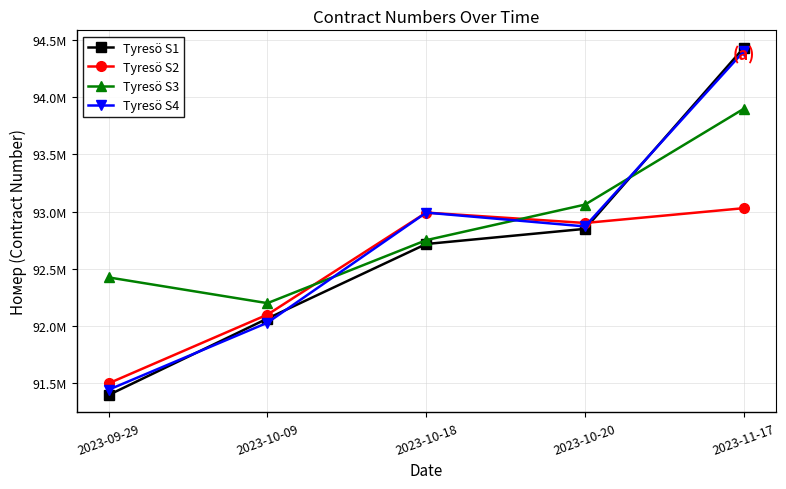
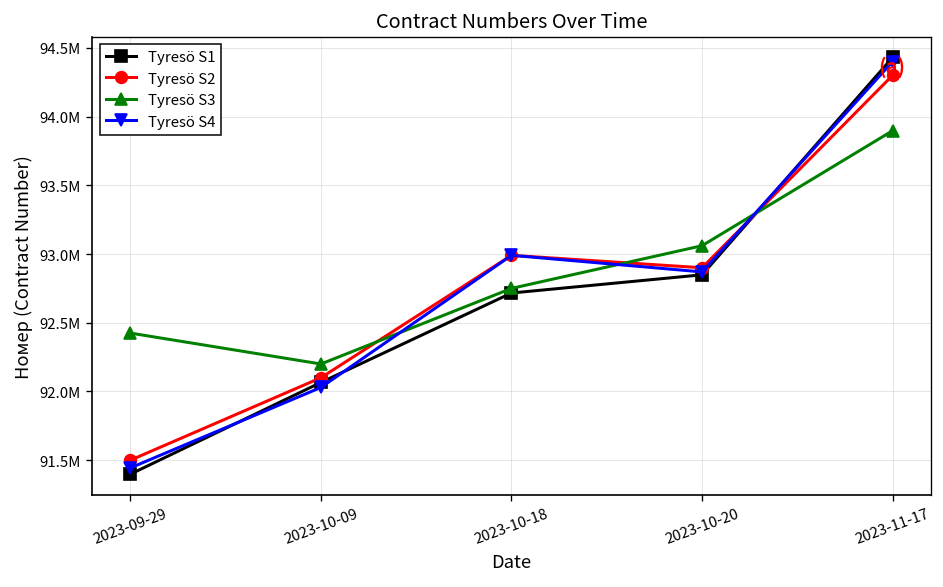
Tyresö S2, 2023-11-17: 93030000 -> 94300000
